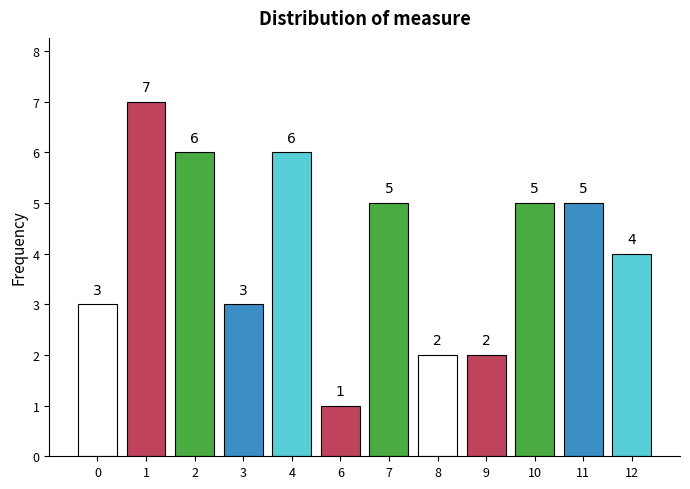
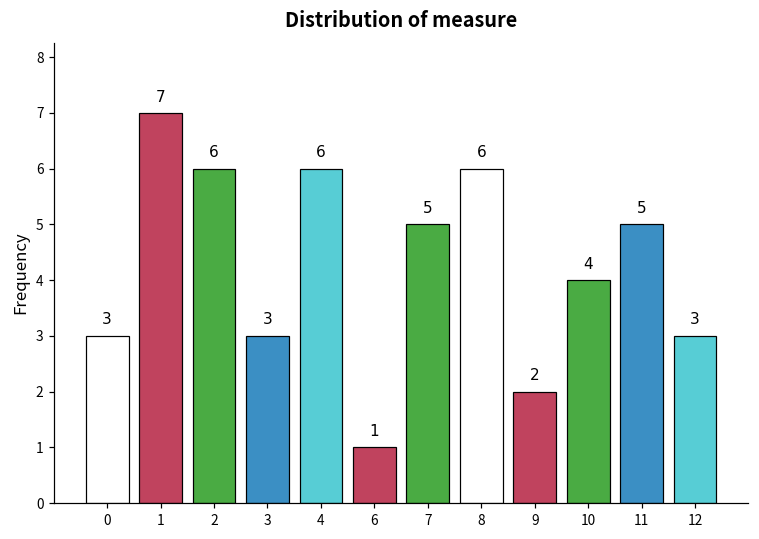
8: 2 -> 6
10: 5 -> 4
12: 4 -> 3
